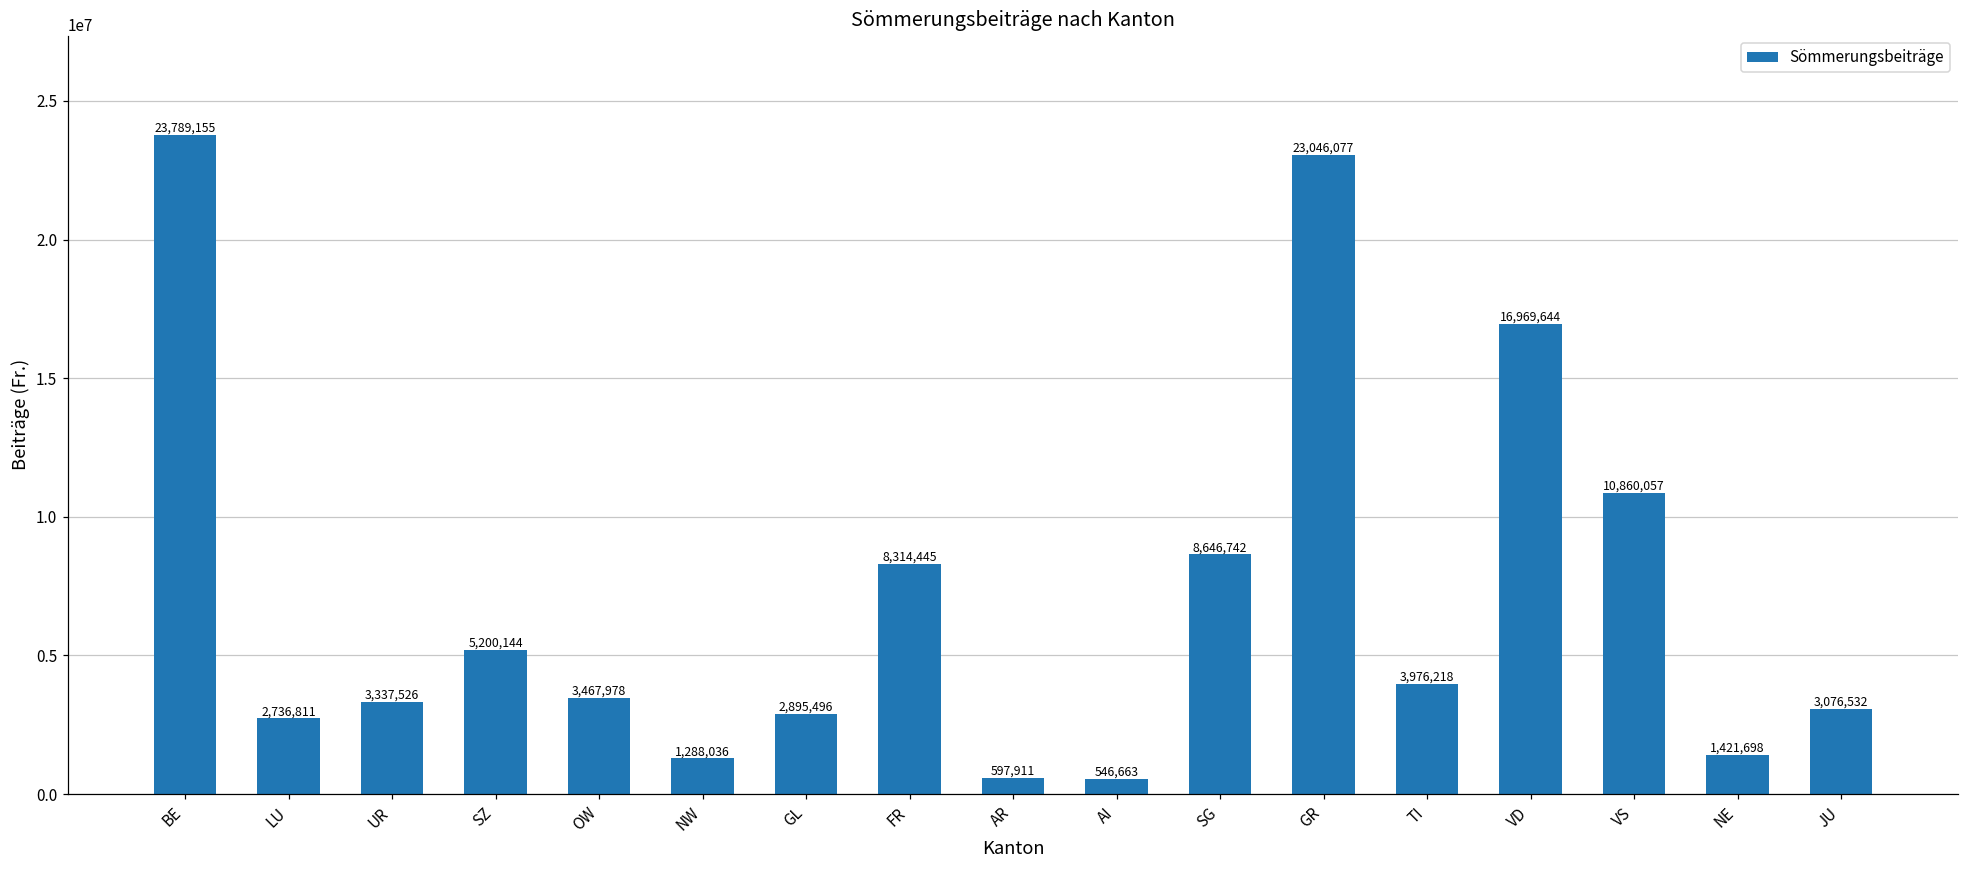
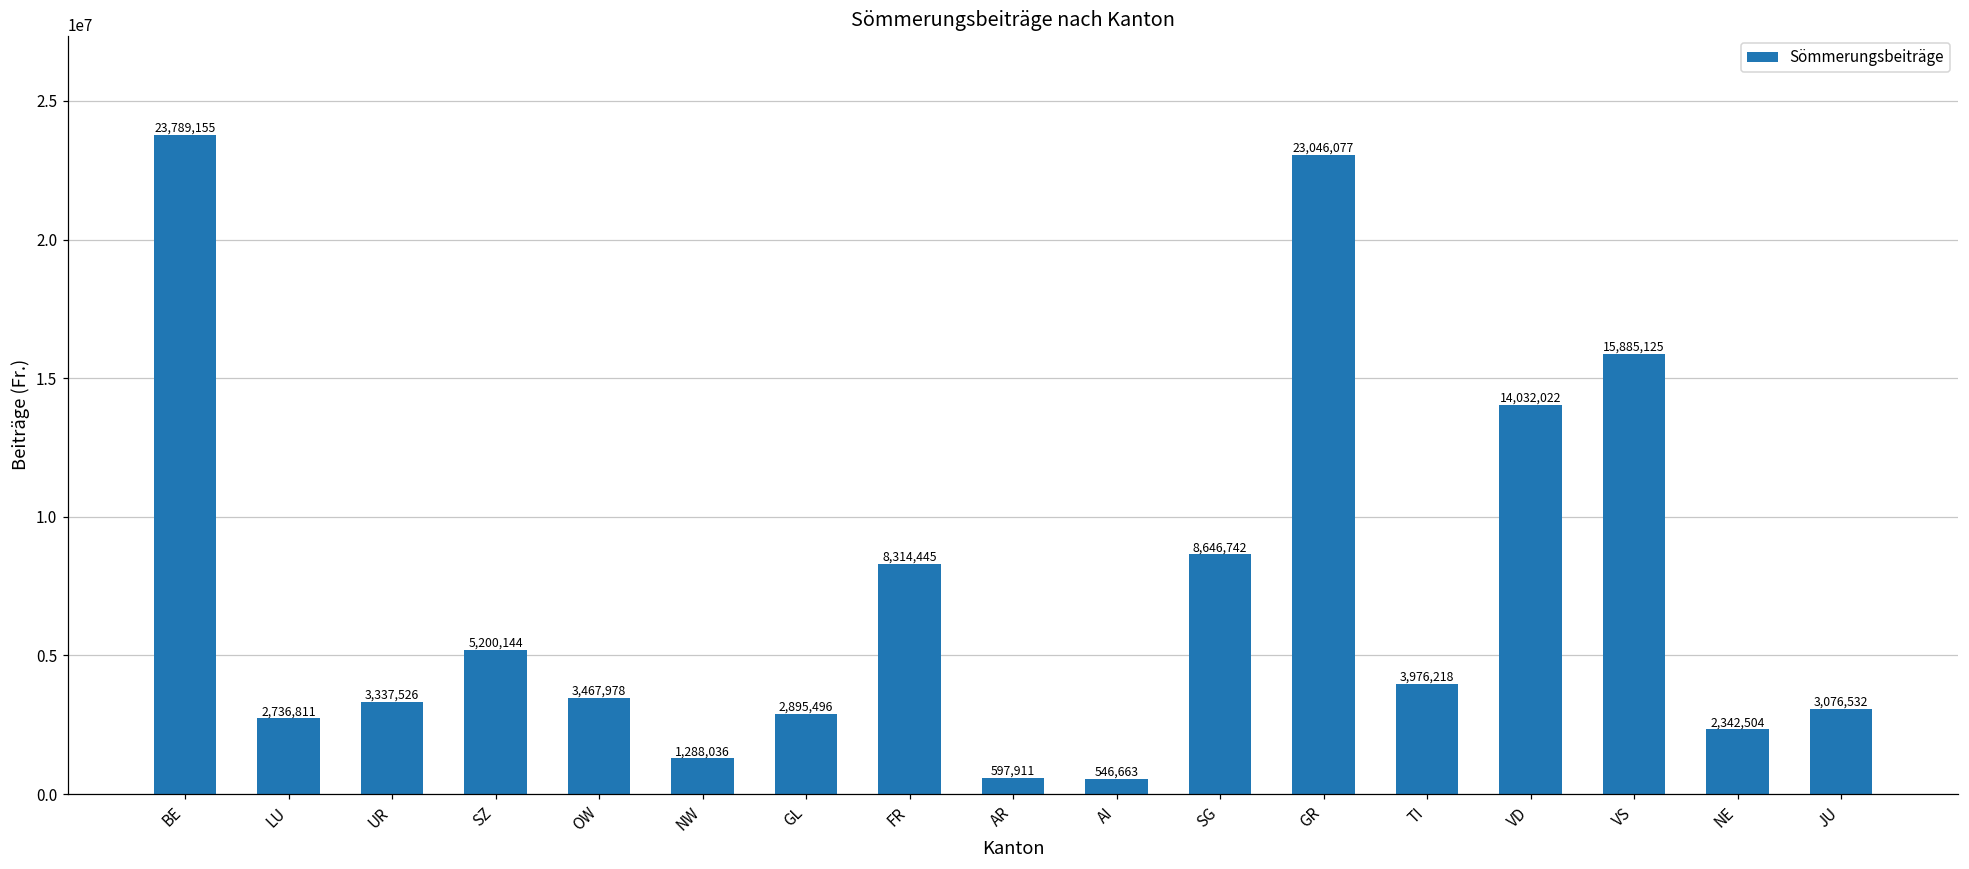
VD: 16,969,644 -> 14,032,022
VS: 10,860,057 -> 15,885,125
NE: 1,421,698 -> 2,342,504
